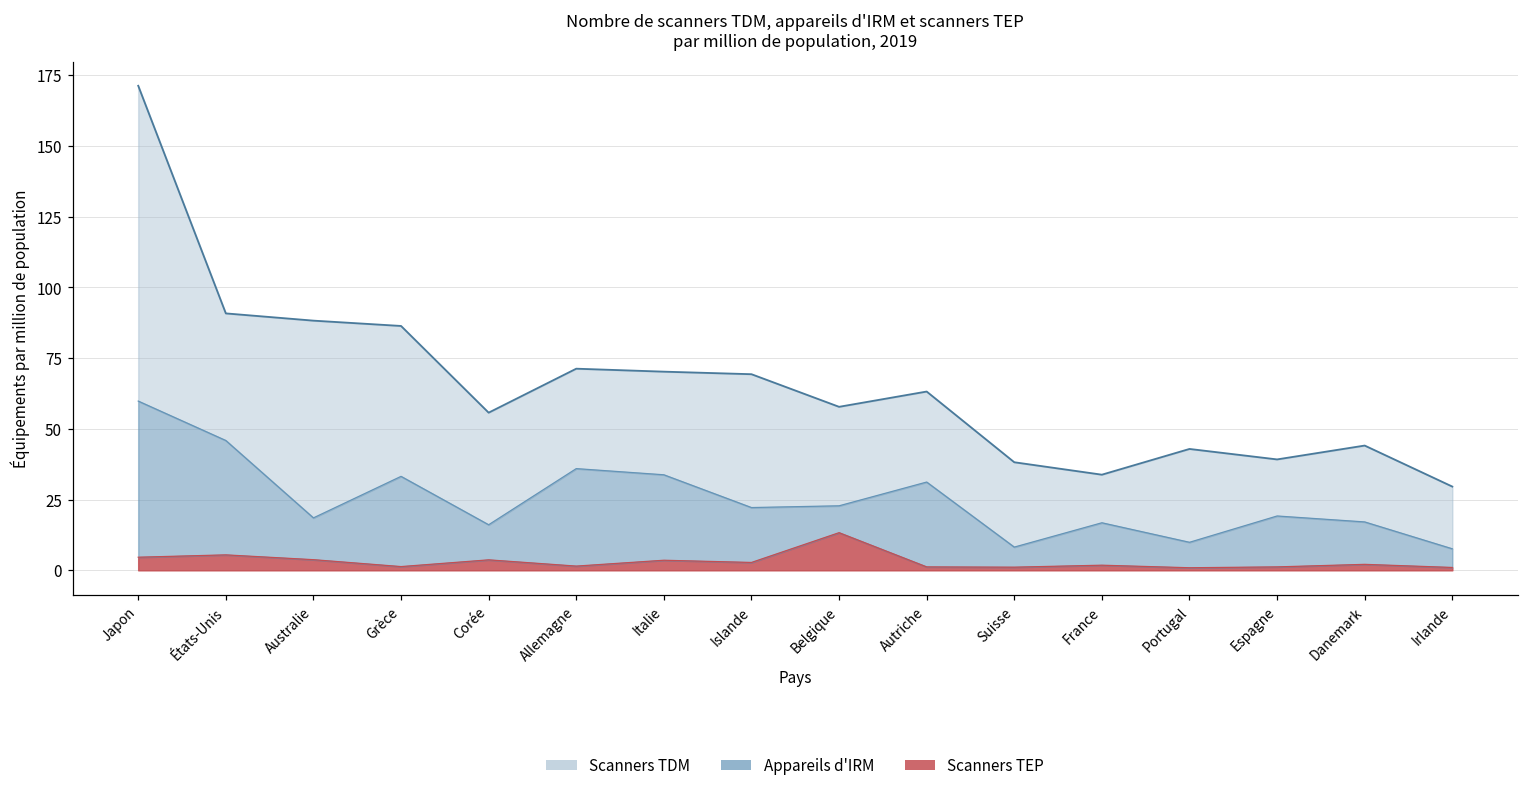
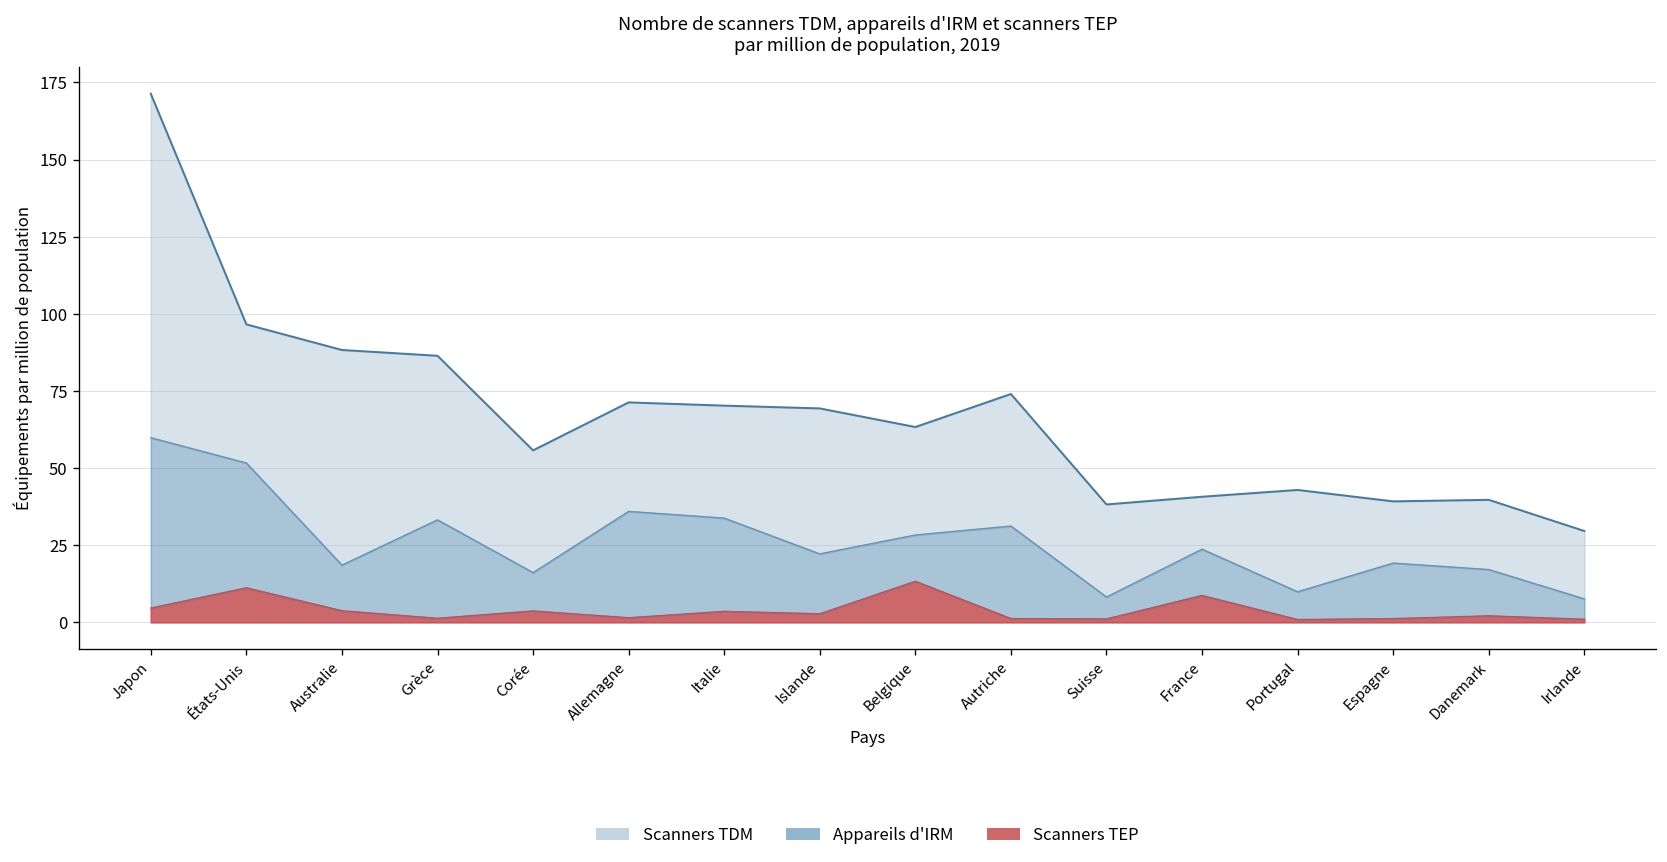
Scanners TEP, États-Unis: 5 -> 11
Appareils d'IRM, Belgique: 10 -> 15
Scanners TDM, Autriche: 32 -> 43
Scanners TEP, France: 2 -> 9
Scanners TDM, Danemark: 27 -> 23
